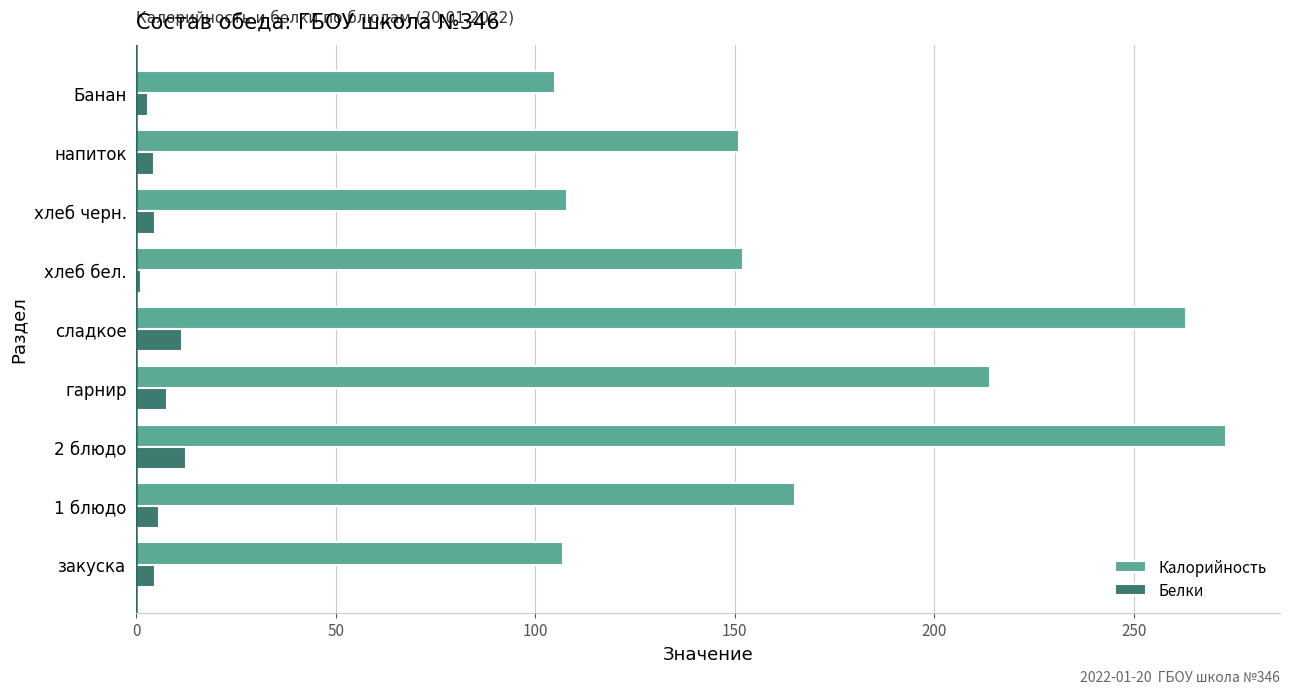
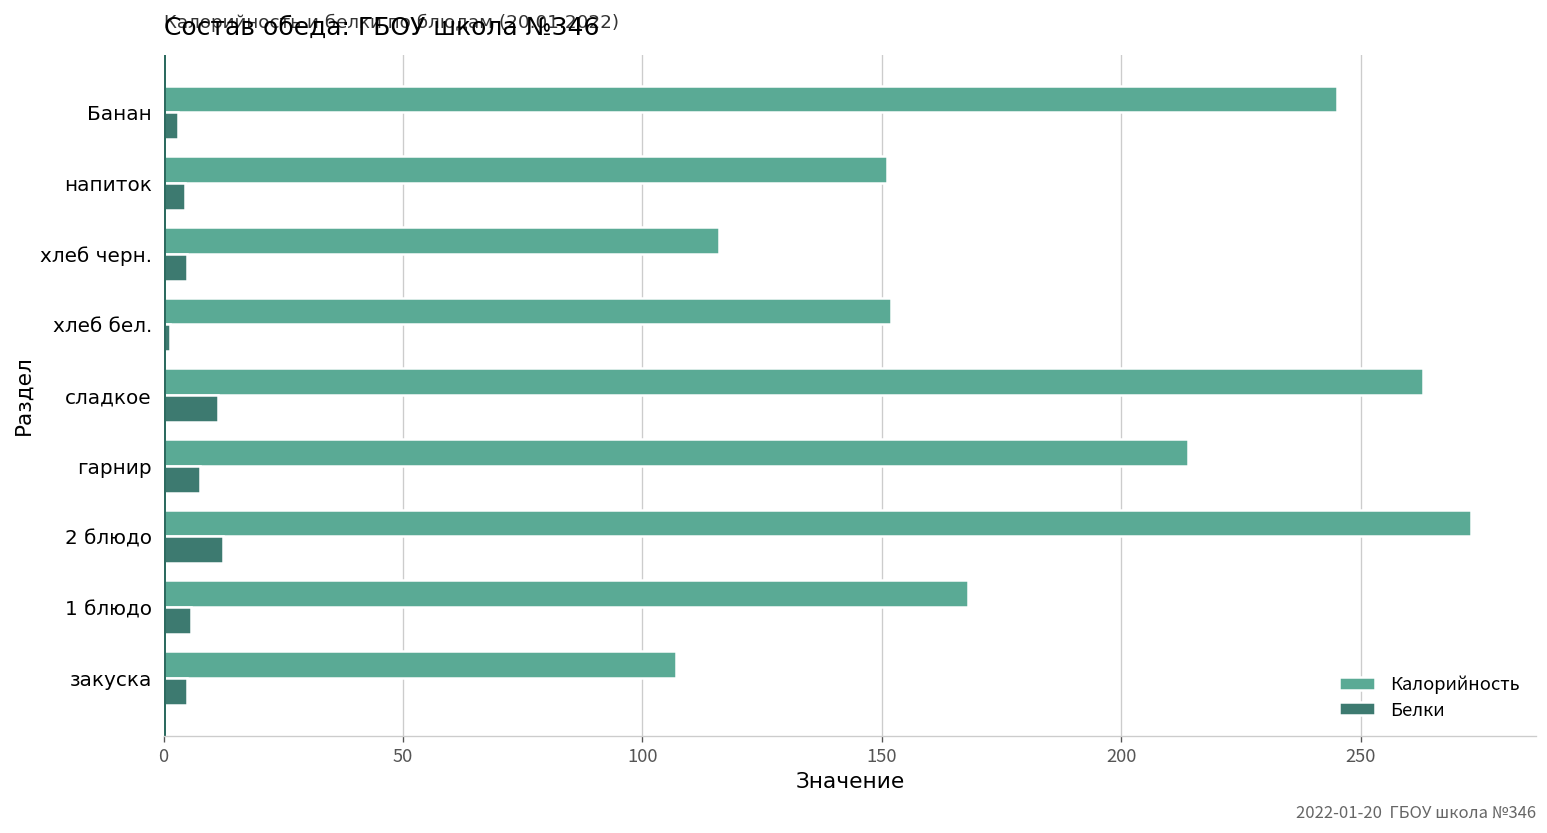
Калорийность, Банан: 105 -> 245
Калорийность, хлеб черн.: 108 -> 116
Калорийность, 1 блюдо: 165 -> 168
